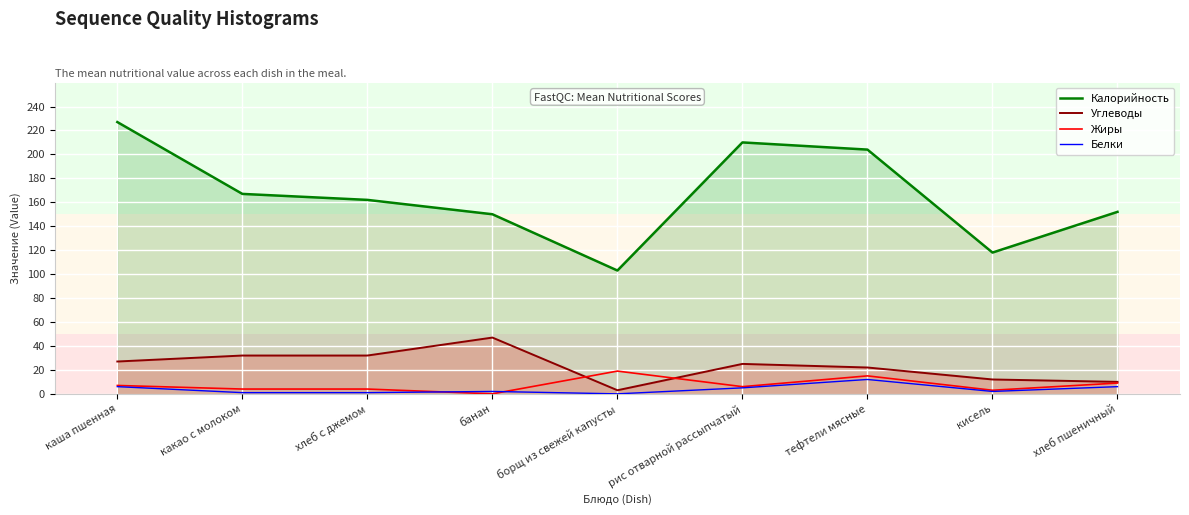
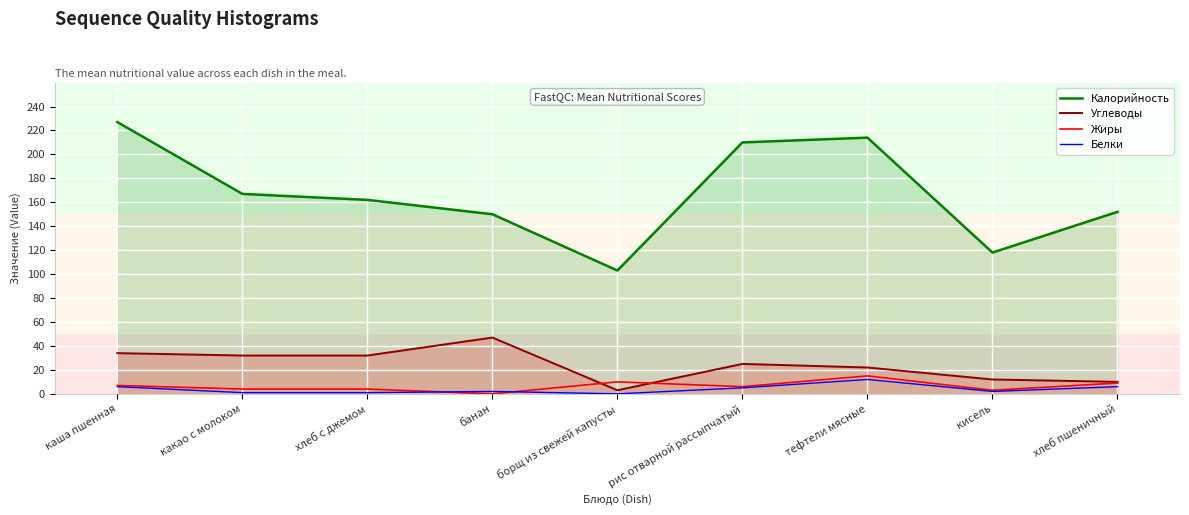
Углеводы, каша пшенная: 27 -> 34
Жиры, борщ из свежей капусты: 19 -> 10
Калорийность, тефтели мясные: 204 -> 214
